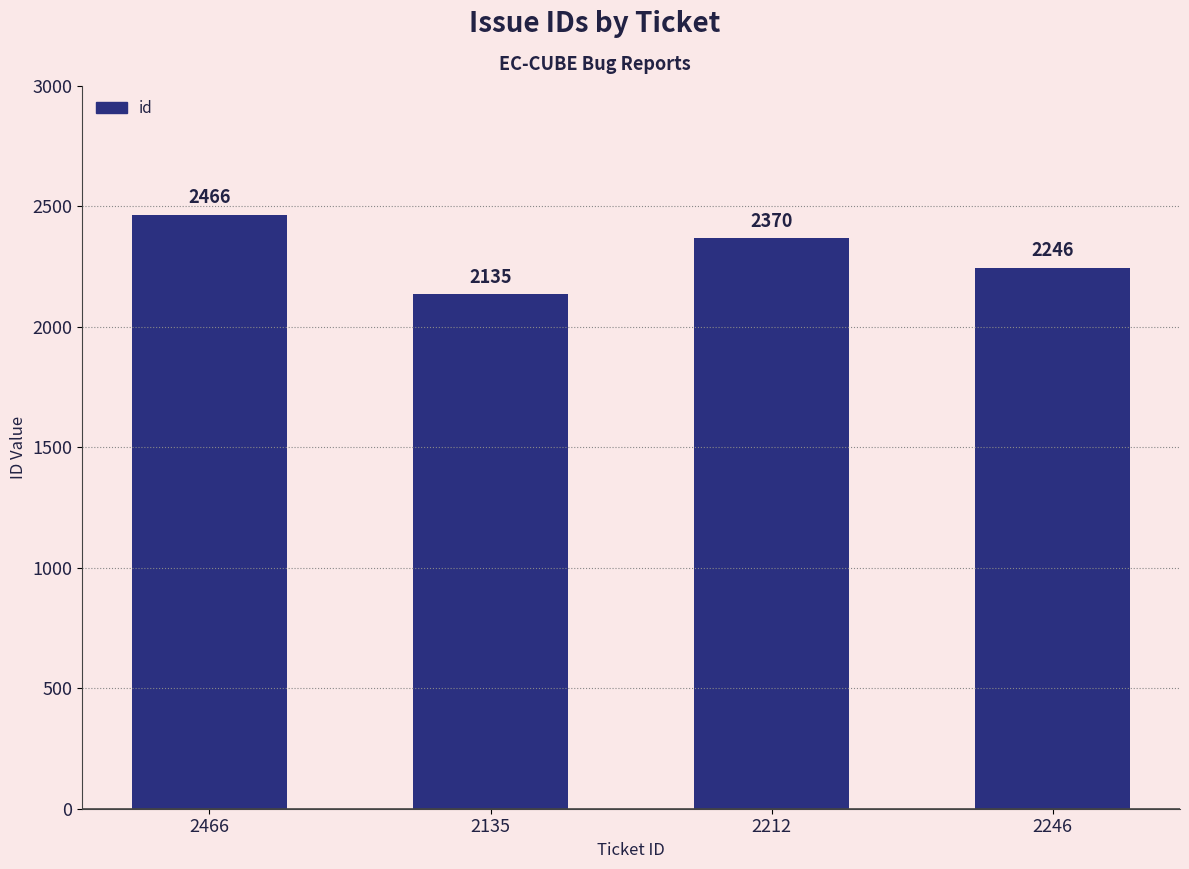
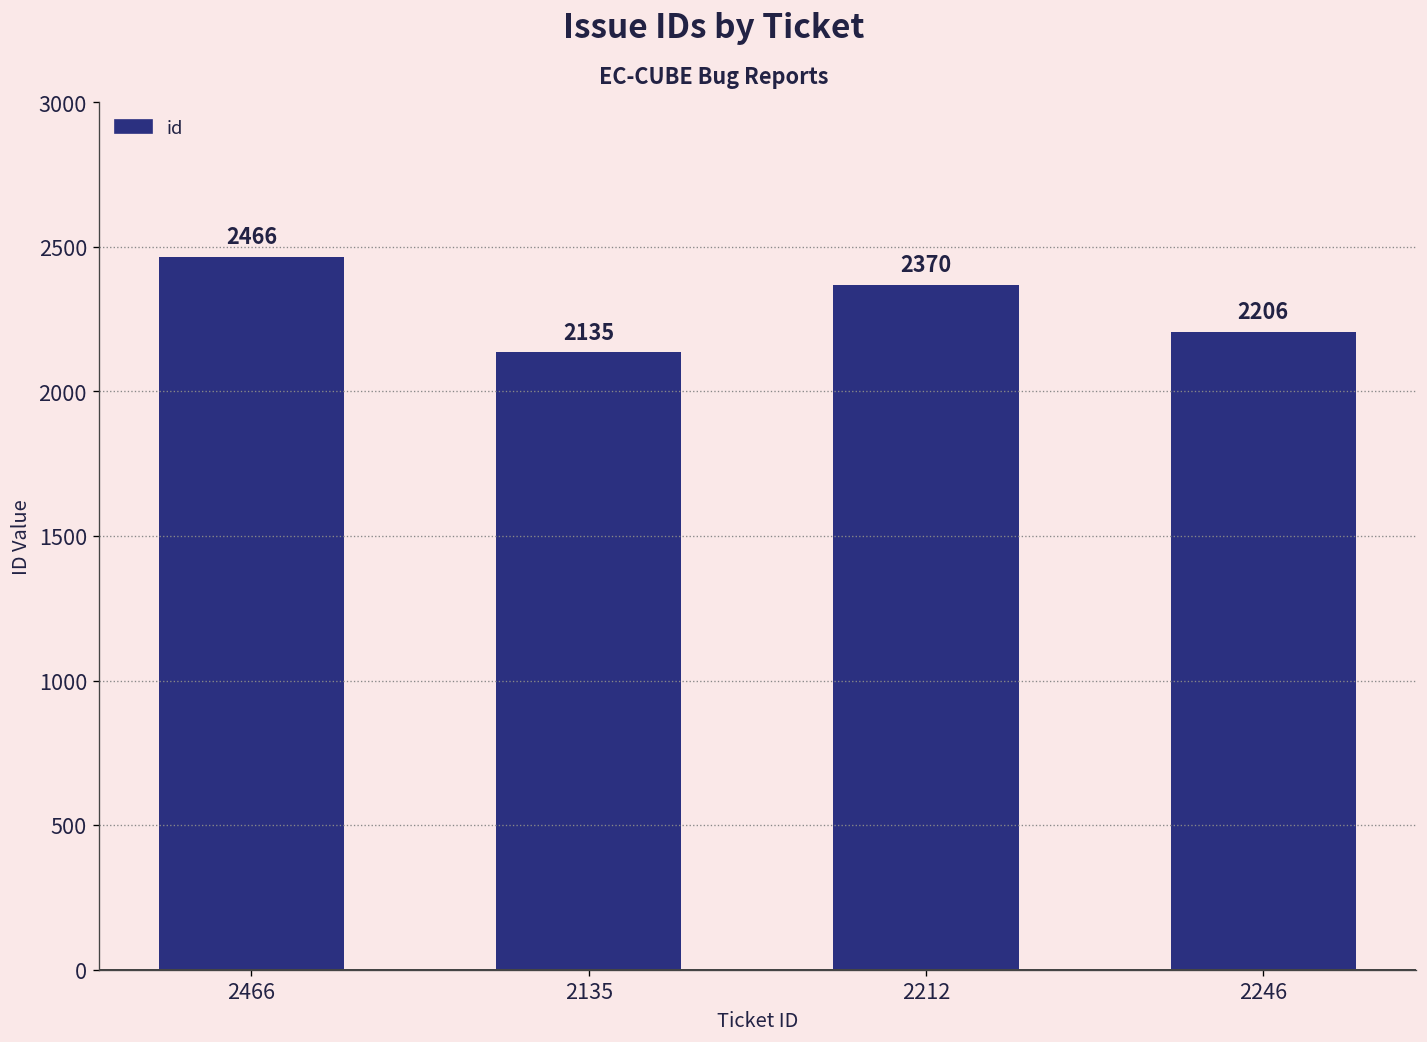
2246: 2246 -> 2206
